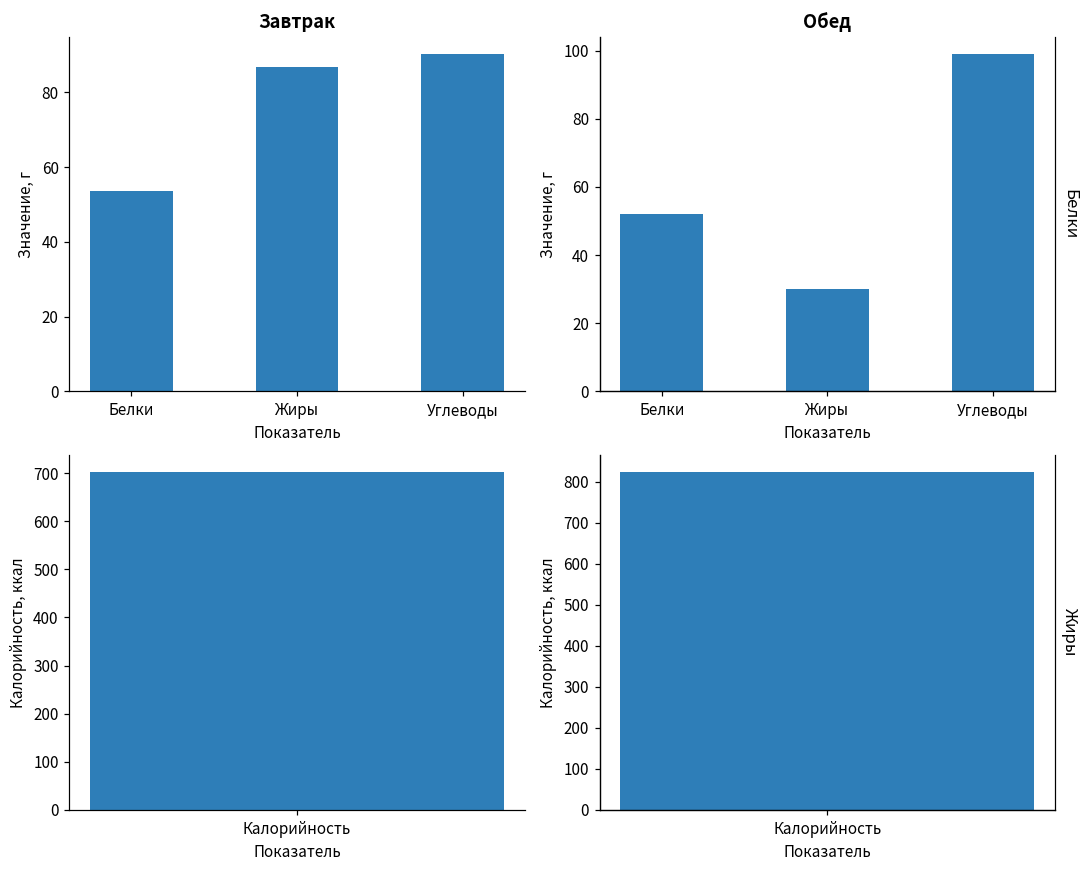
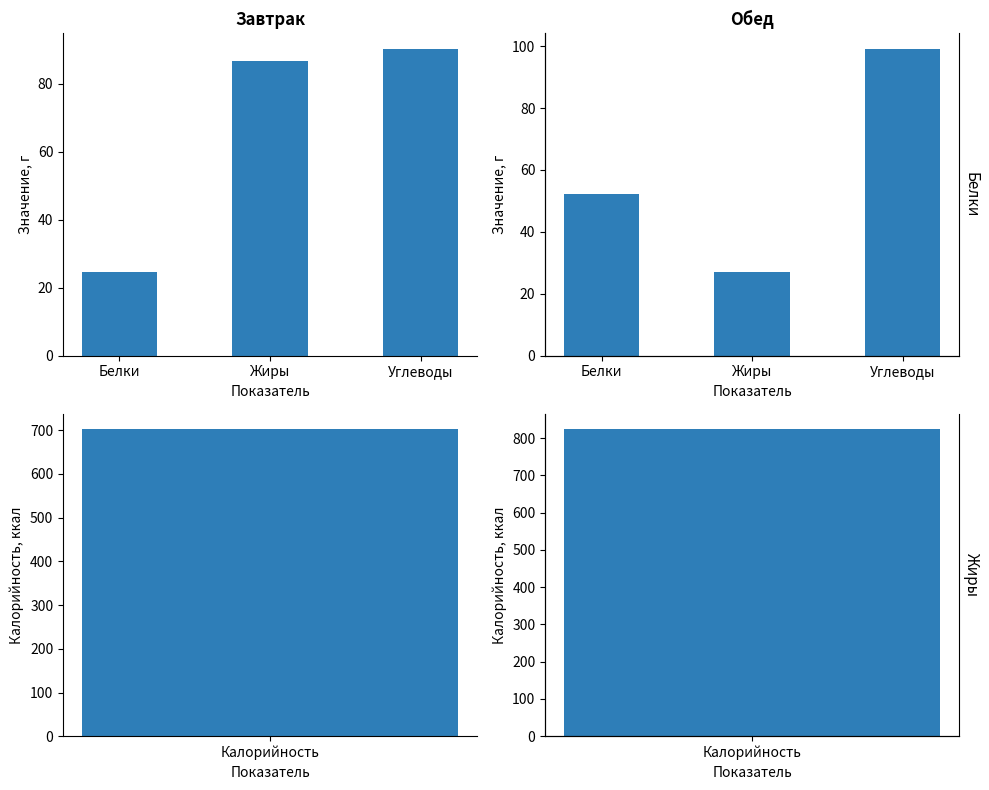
Завтрак, Белки: 54 -> 25
Обед, Жиры: 30 -> 27
